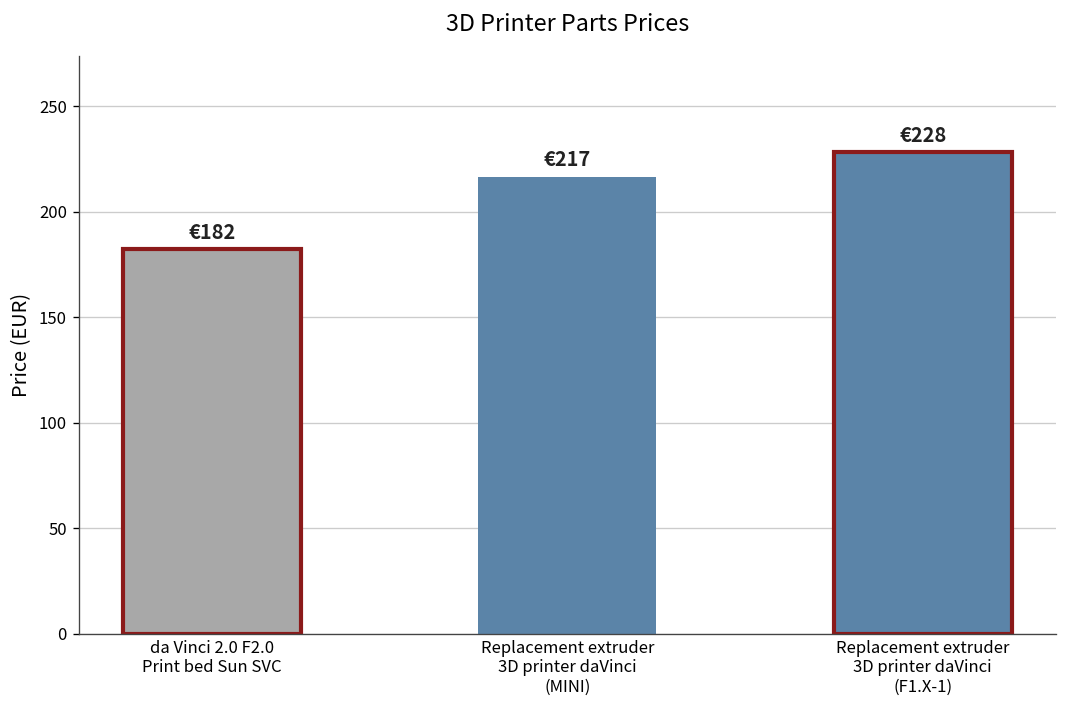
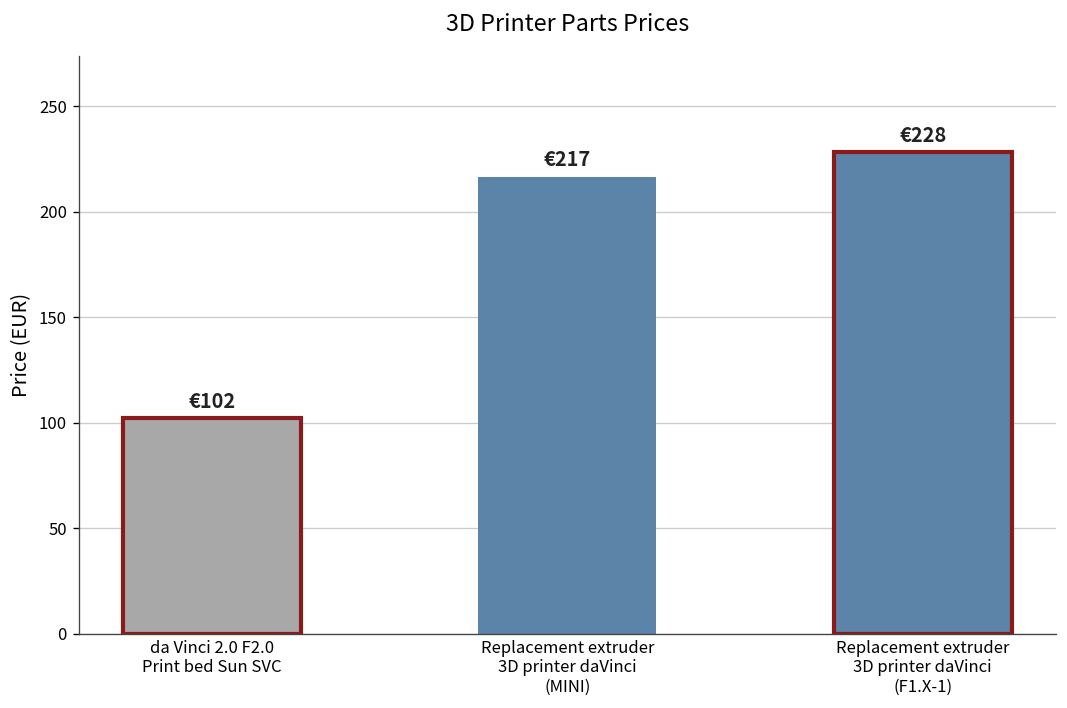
da Vinci 2.0 F2.0 Print bed Sun SVC: €182 -> €102
